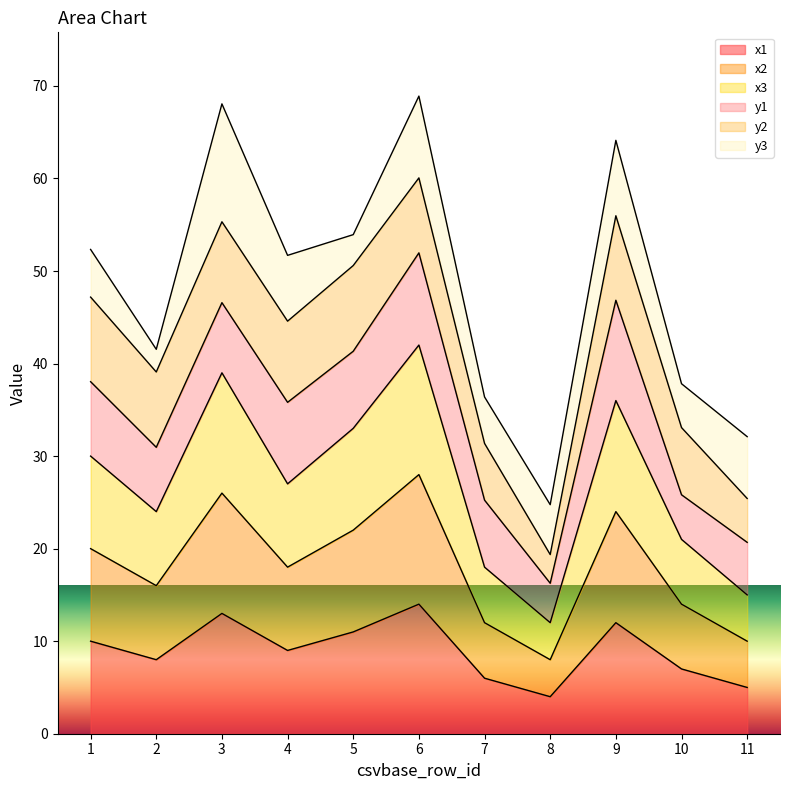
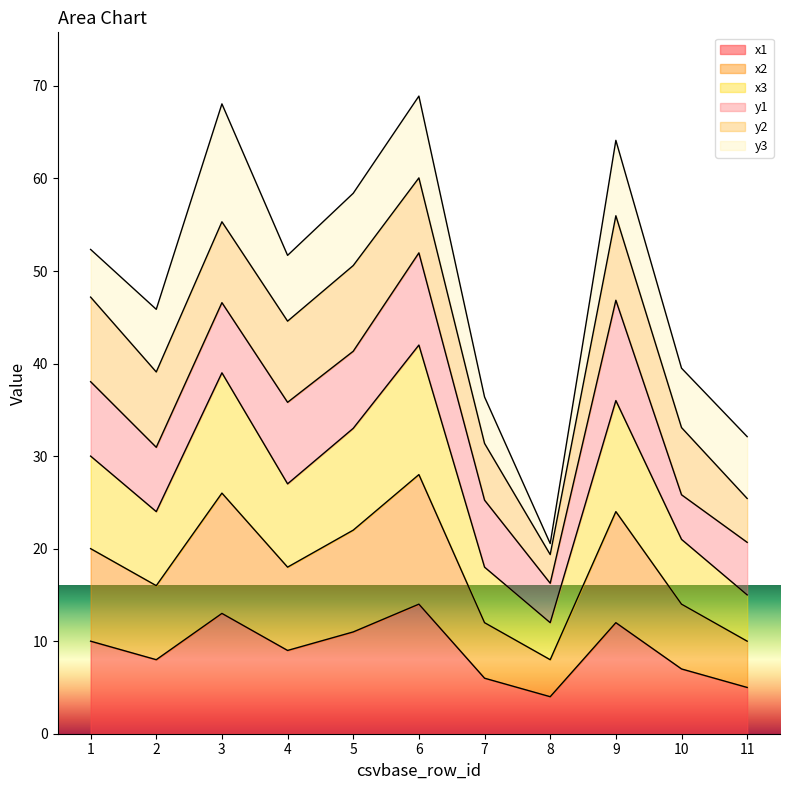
y3, 2: 2 -> 7
y3, 5: 3 -> 8
y3, 8: 5 -> 1
y3, 10: 5 -> 6
